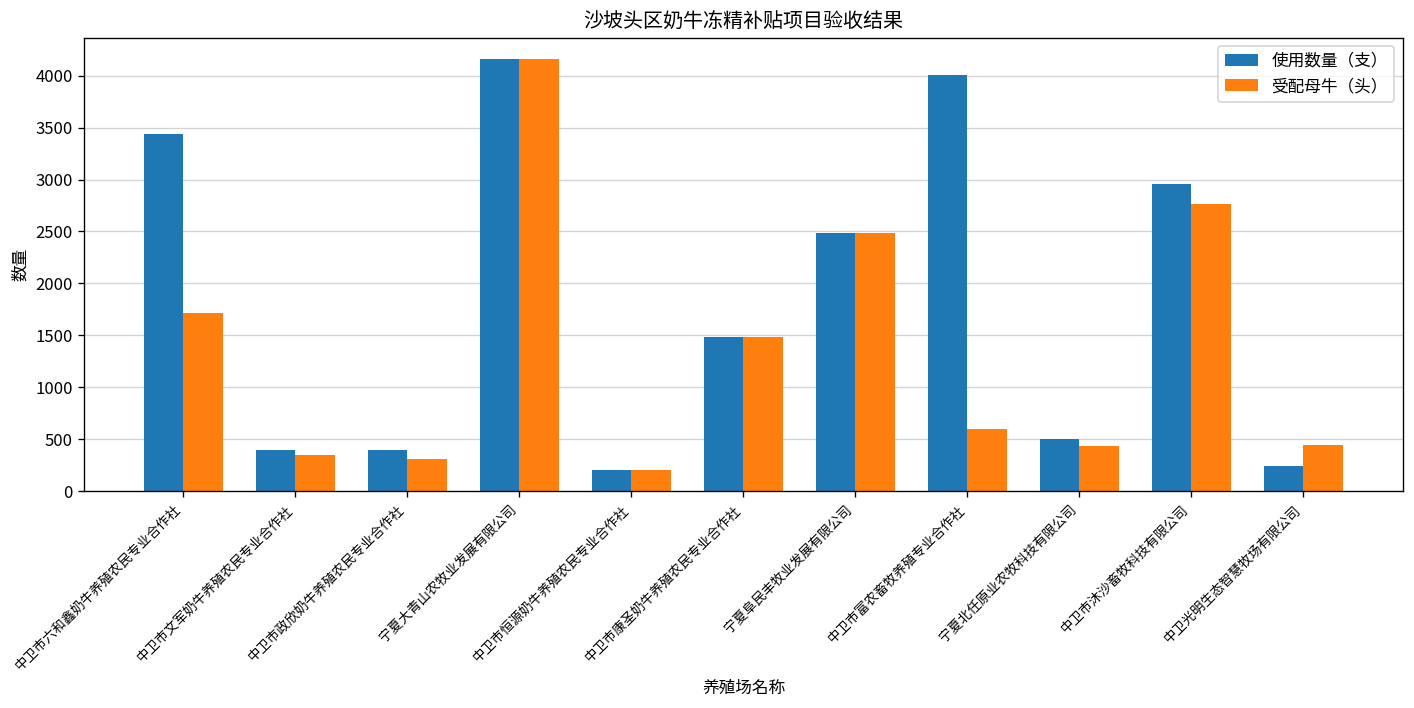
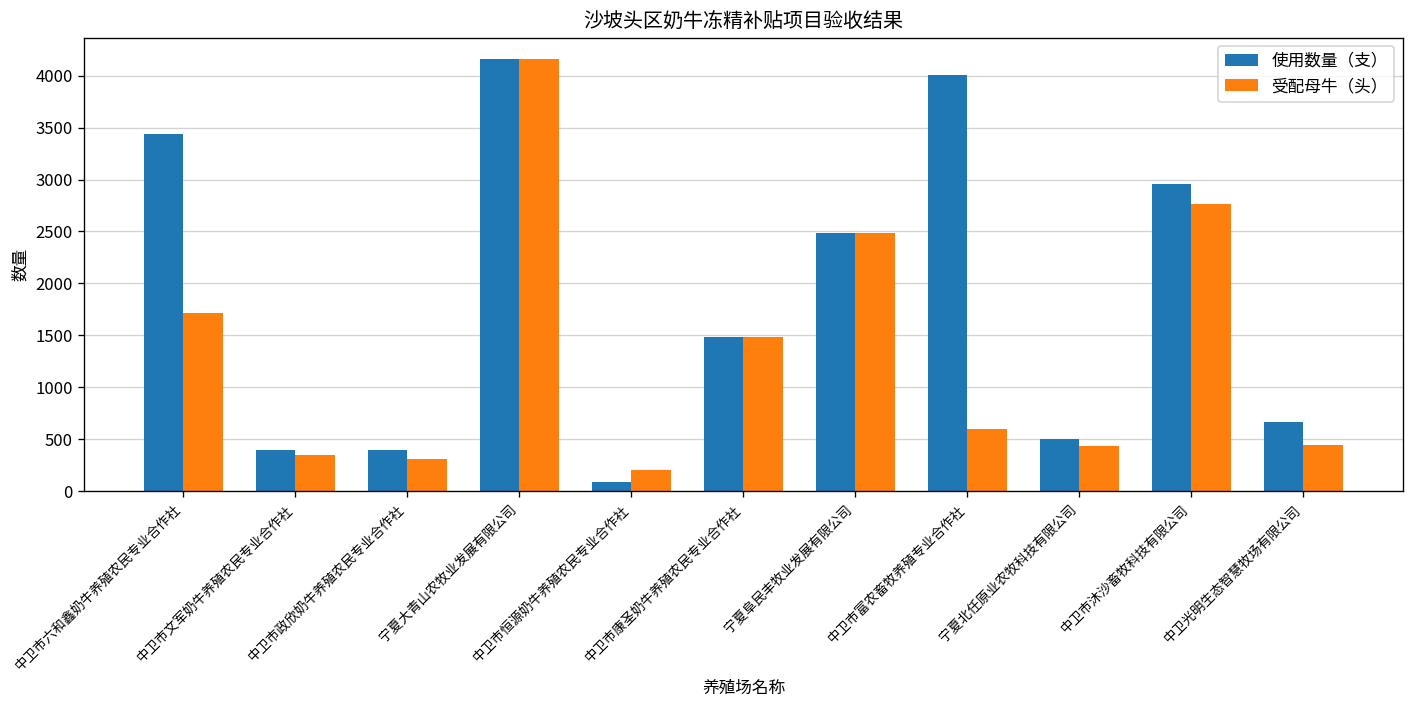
使用数量（支）, 中卫市恒源奶牛养殖农民专业合作社: 200 -> 100
使用数量（支）, 中卫光明生态智慧牧场有限公司: 200 -> 700
